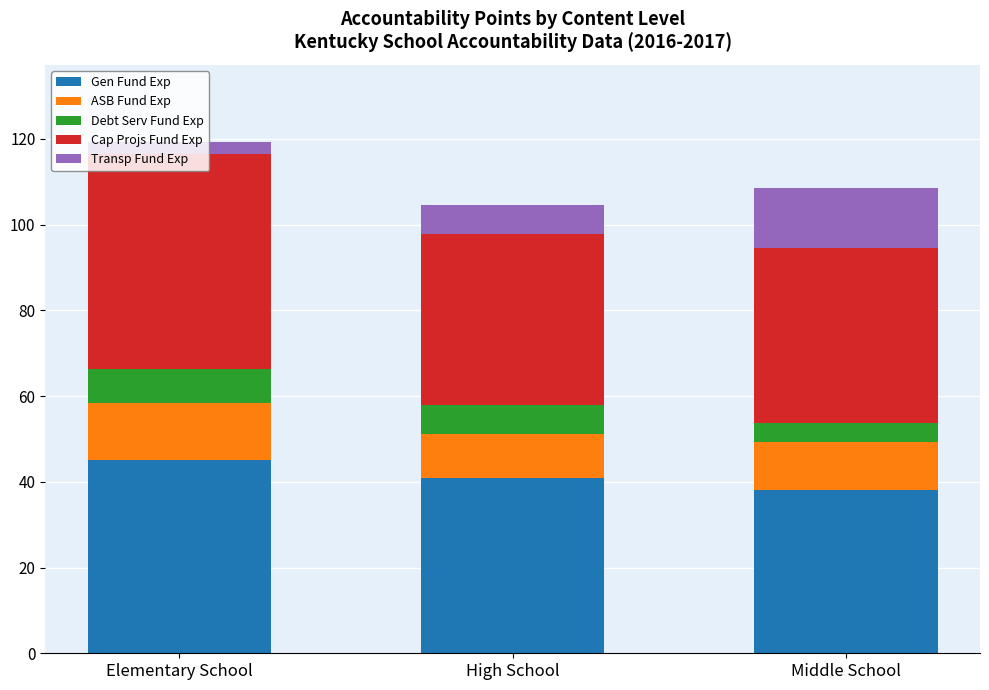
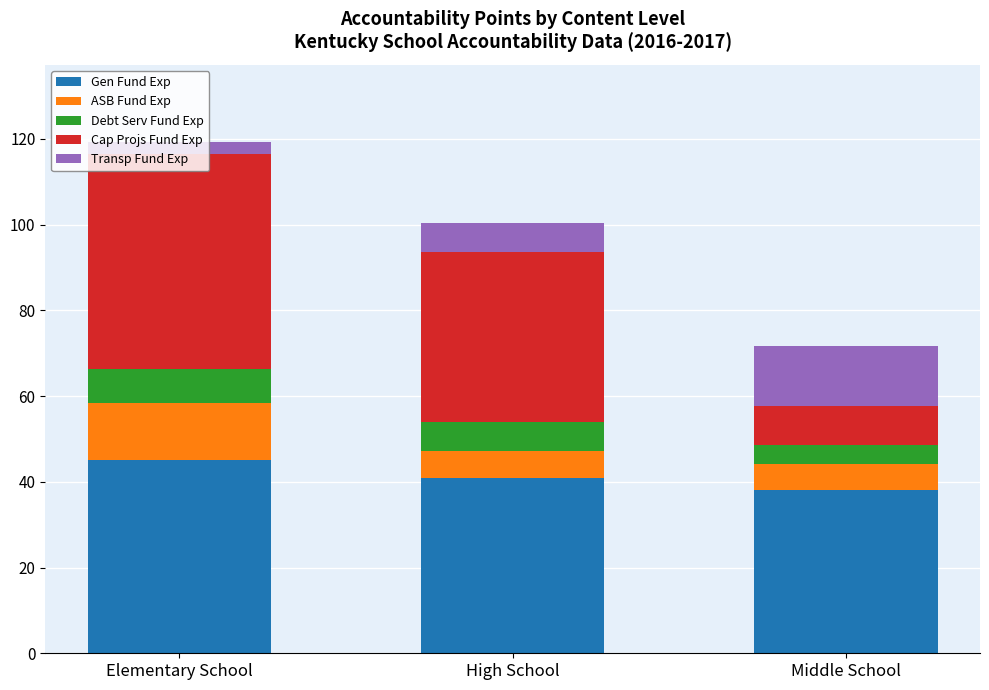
ASB Fund Exp, High School: 10 -> 6
ASB Fund Exp, Middle School: 11 -> 6
Cap Projs Fund Exp, Middle School: 41 -> 9
